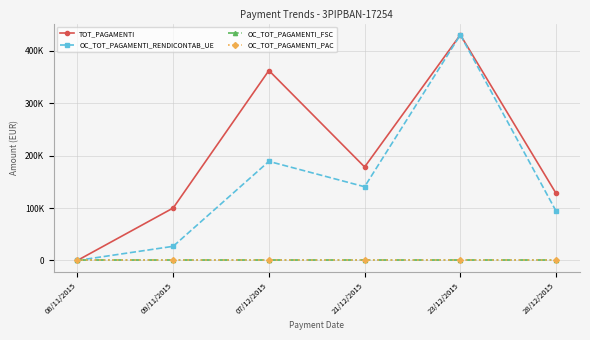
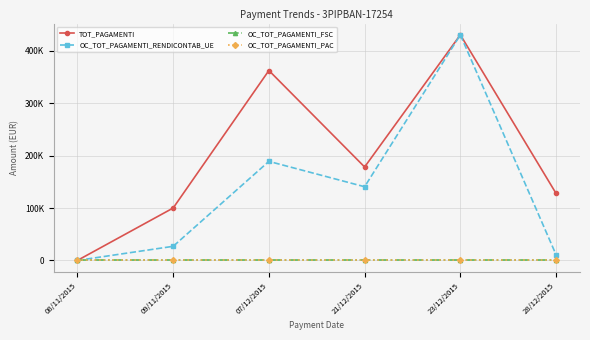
OC_TOT_PAGAMENTI_RENDICONTAB_UE, 28/12/2015: 90000 -> 10000
